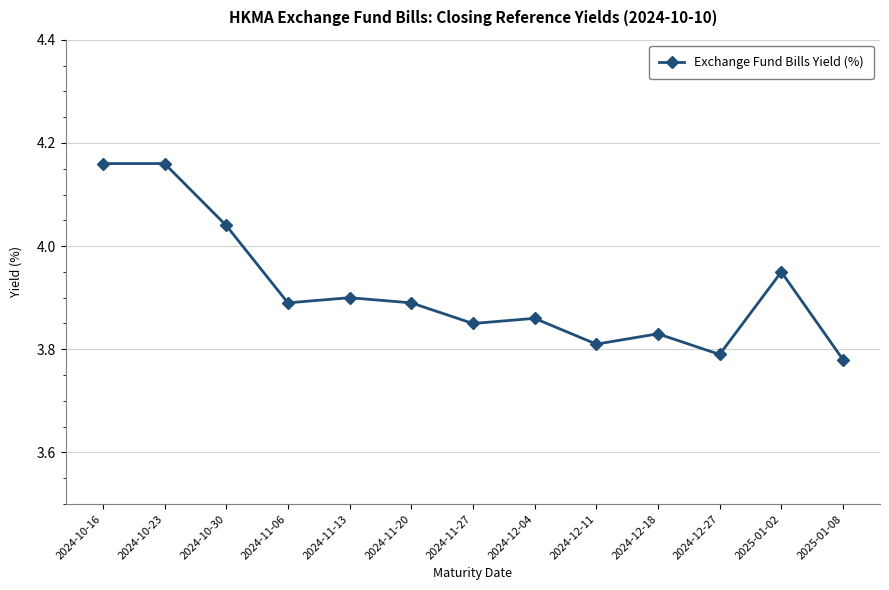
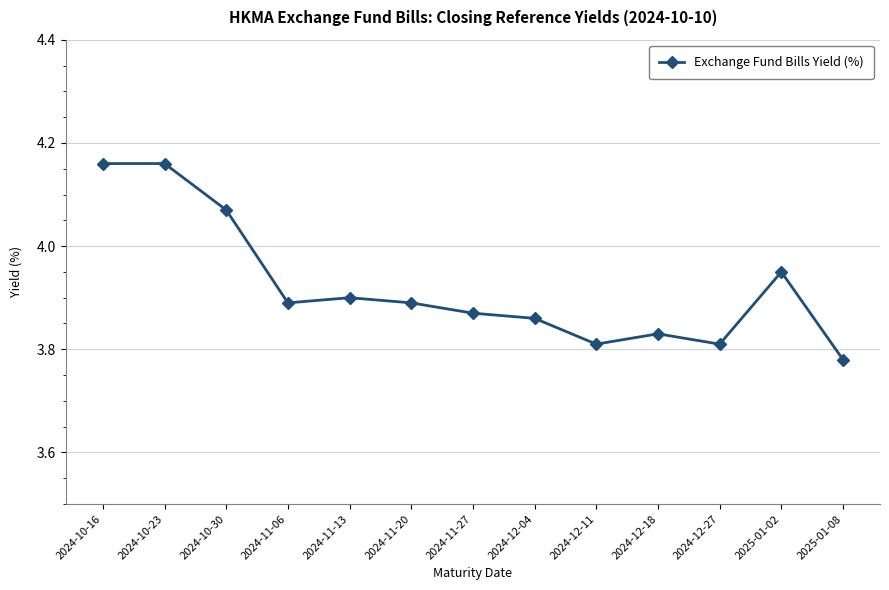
2024-10-30: 4.04 -> 4.07
2024-11-27: 3.85 -> 3.87
2024-12-27: 3.79 -> 3.81
